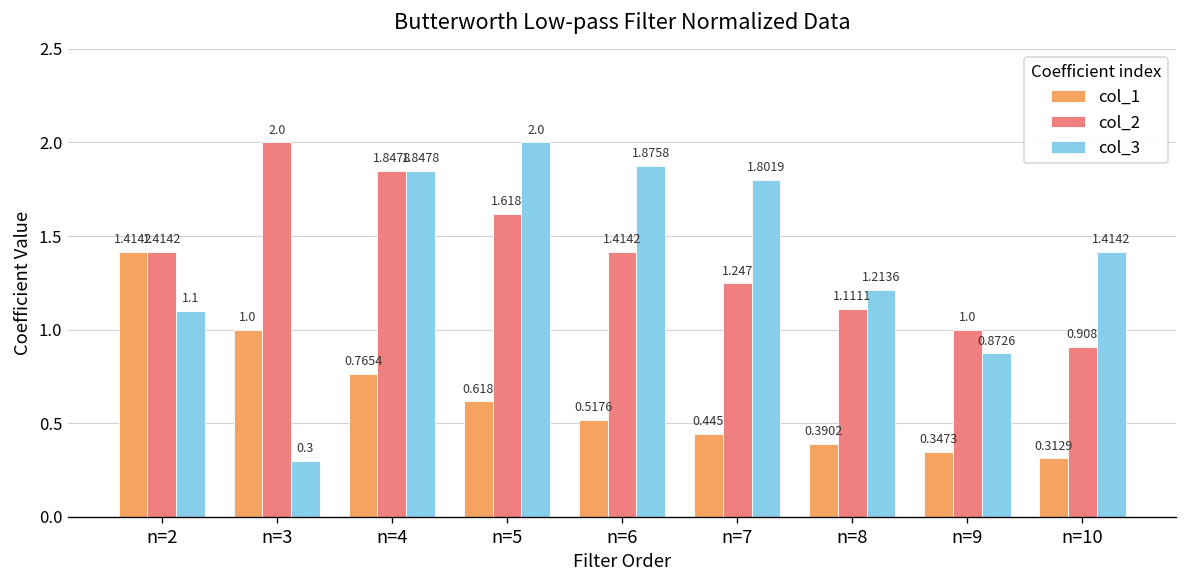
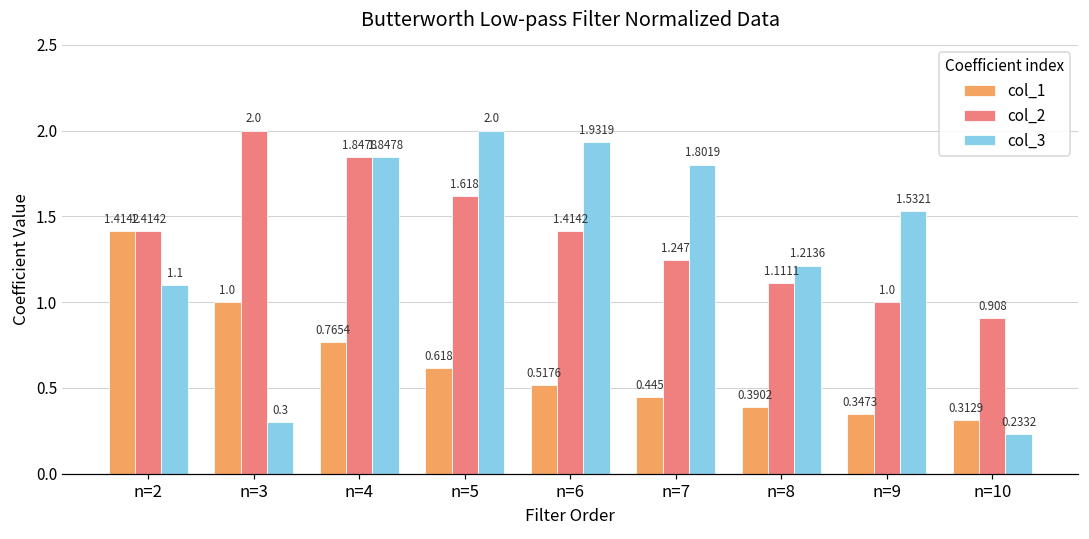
col_3, n=6: 1.8758 -> 1.9319
col_3, n=9: 0.8726 -> 1.5321
col_3, n=10: 1.4142 -> 0.2332
